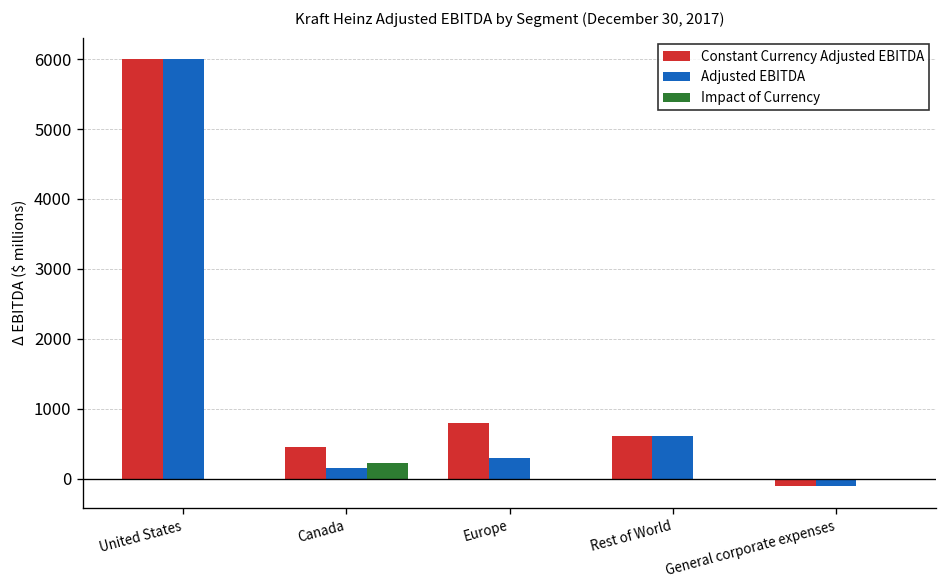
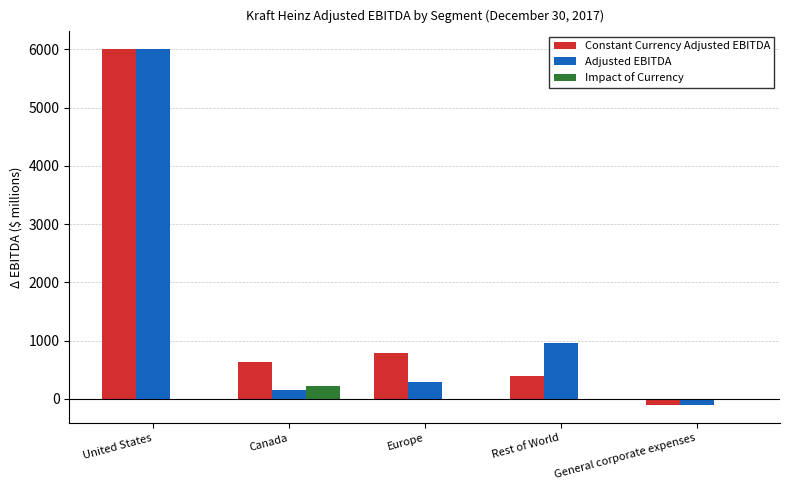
Constant Currency Adjusted EBITDA, Canada: 500 -> 600
Constant Currency Adjusted EBITDA, Rest of World: 600 -> 400
Adjusted EBITDA, Rest of World: 600 -> 1000
